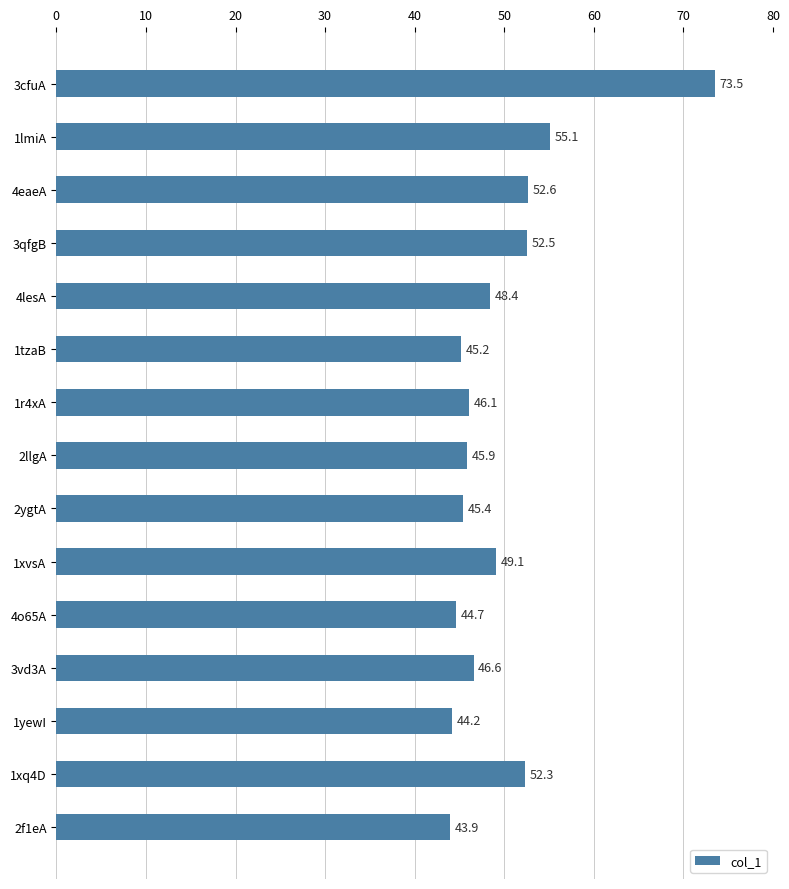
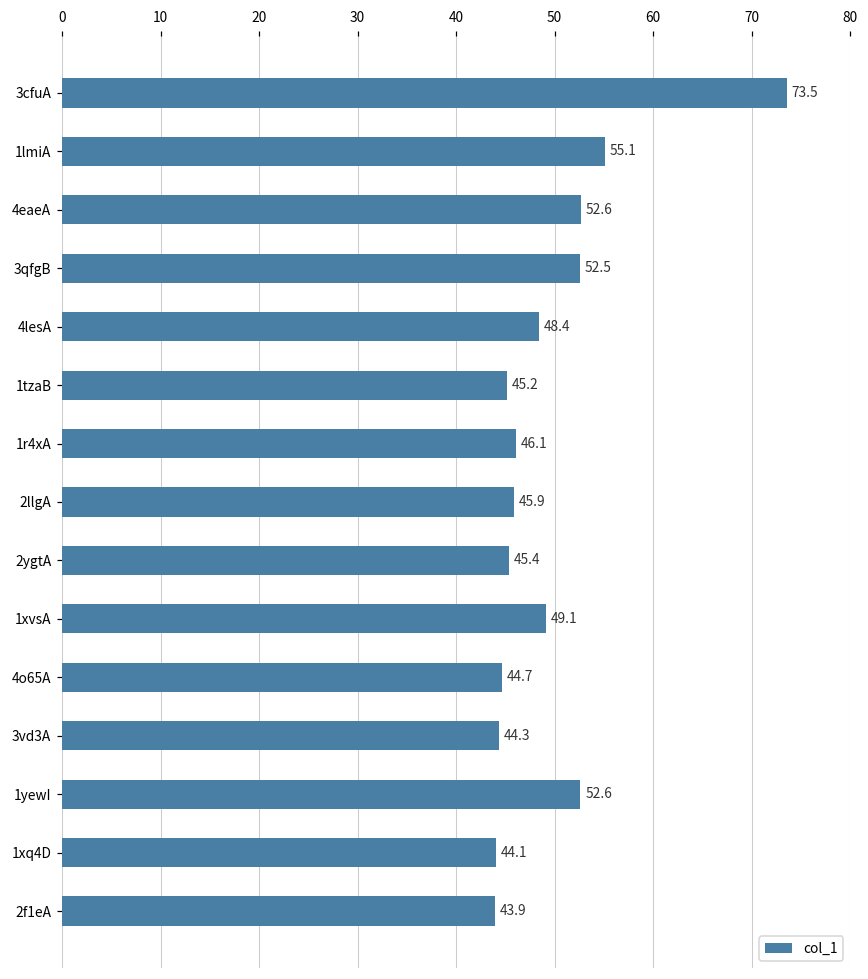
3vd3A: 46.6 -> 44.3
1yewI: 44.2 -> 52.6
1xq4D: 52.3 -> 44.1
